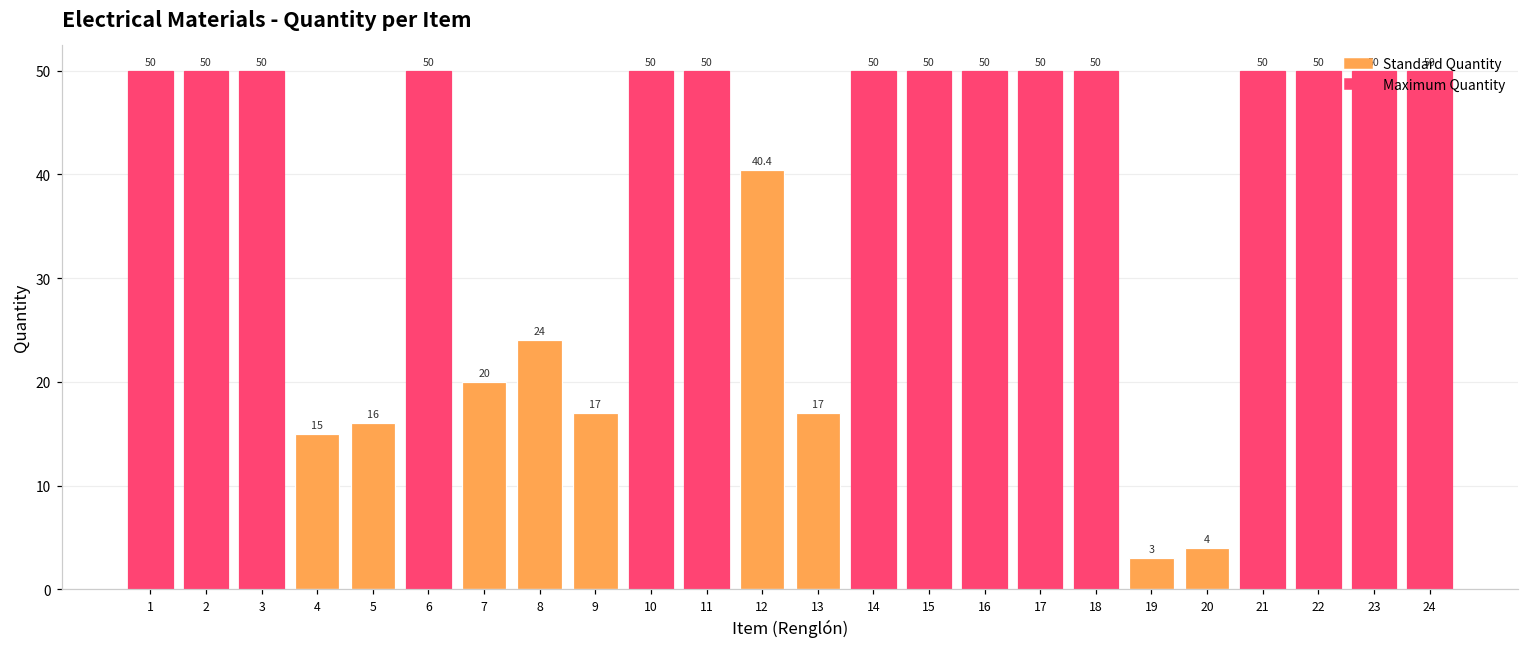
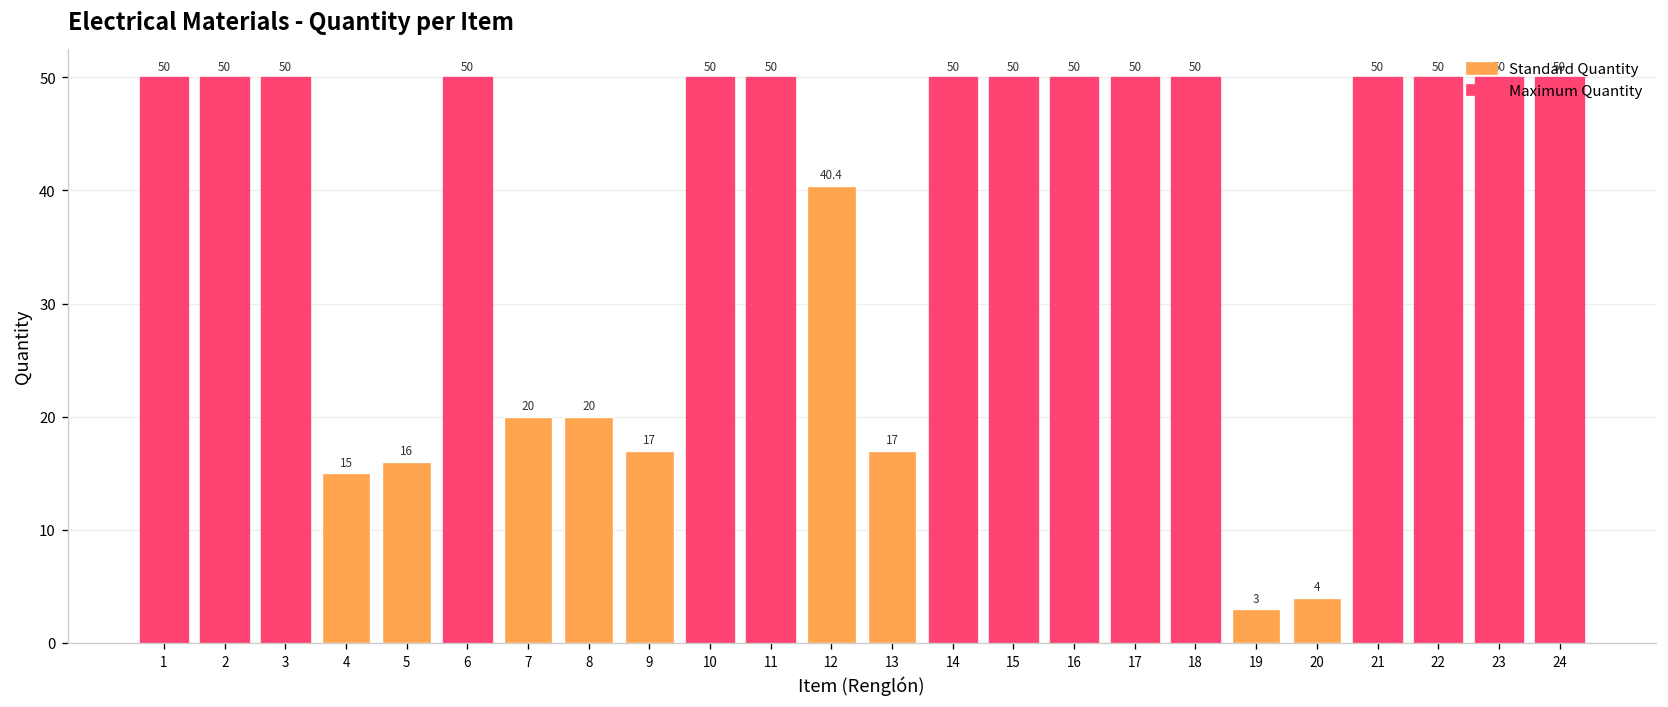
8: 24 -> 20
